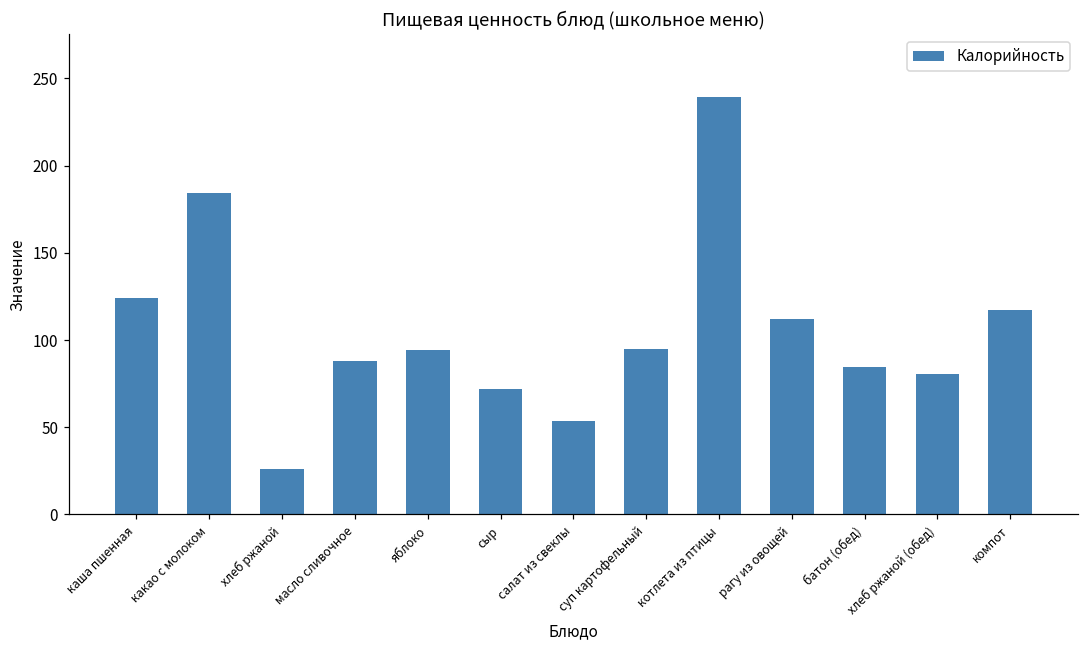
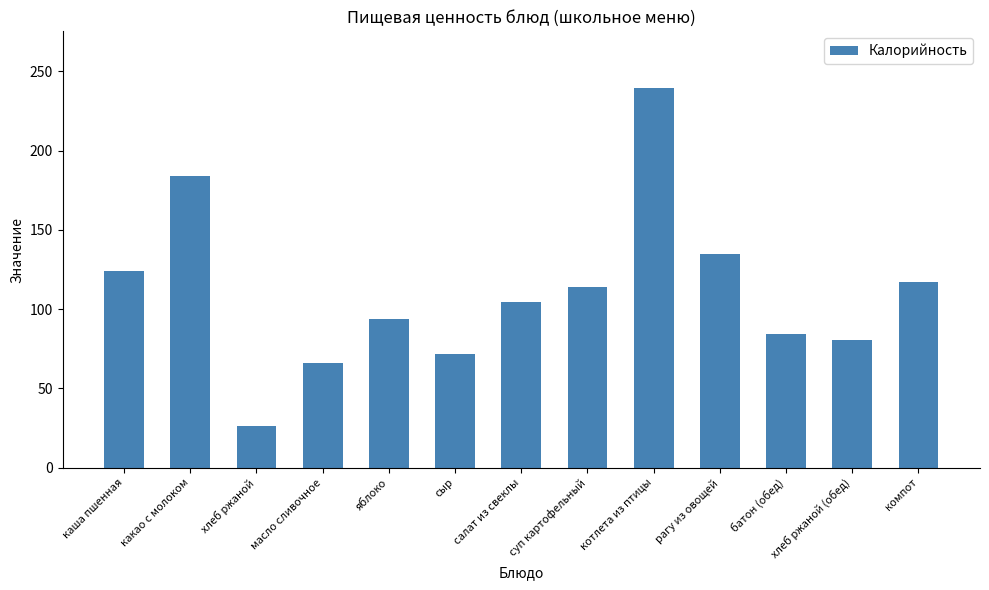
масло сливочное: 88 -> 66
салат из свеклы: 53 -> 104
суп картофельный: 95 -> 114
рагу из овощей: 112 -> 135
